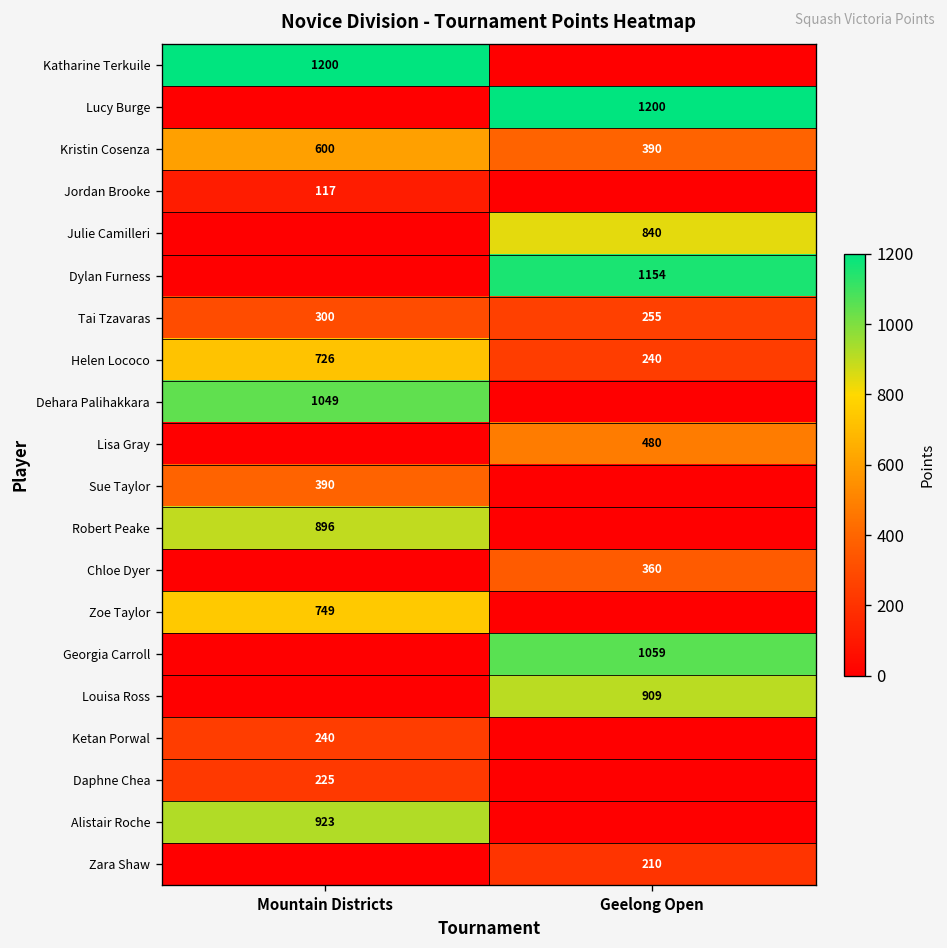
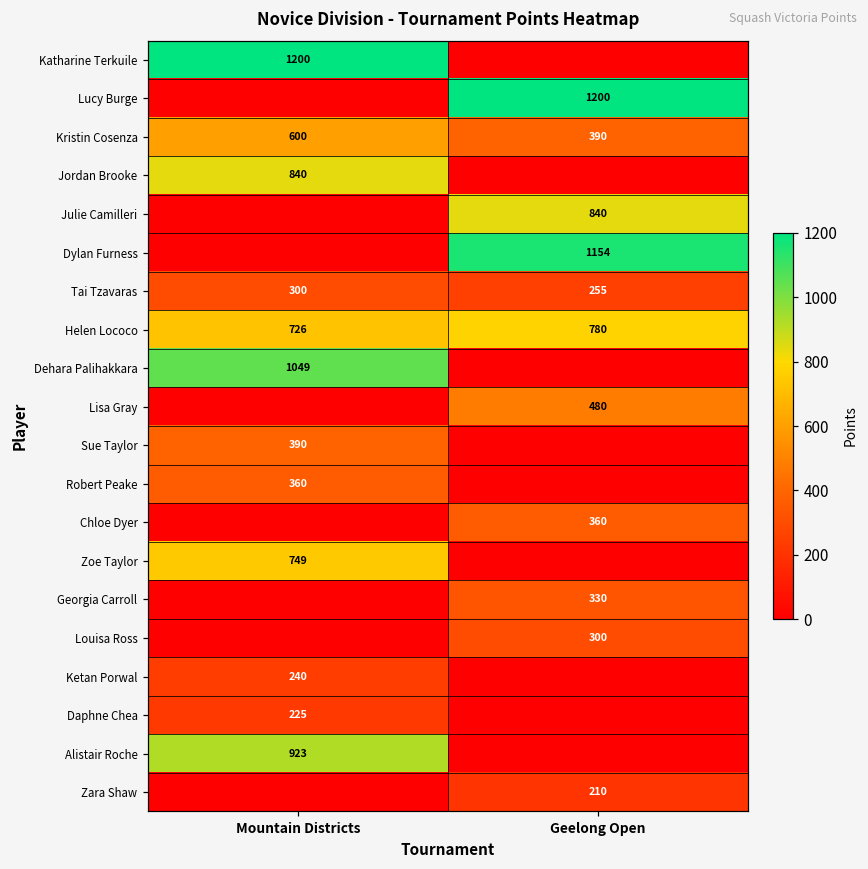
Jordan Brooke, Mountain Districts: 117 -> 840
Helen Lococo, Geelong Open: 240 -> 780
Robert Peake, Mountain Districts: 896 -> 360
Georgia Carroll, Geelong Open: 1059 -> 330
Louisa Ross, Geelong Open: 909 -> 300
